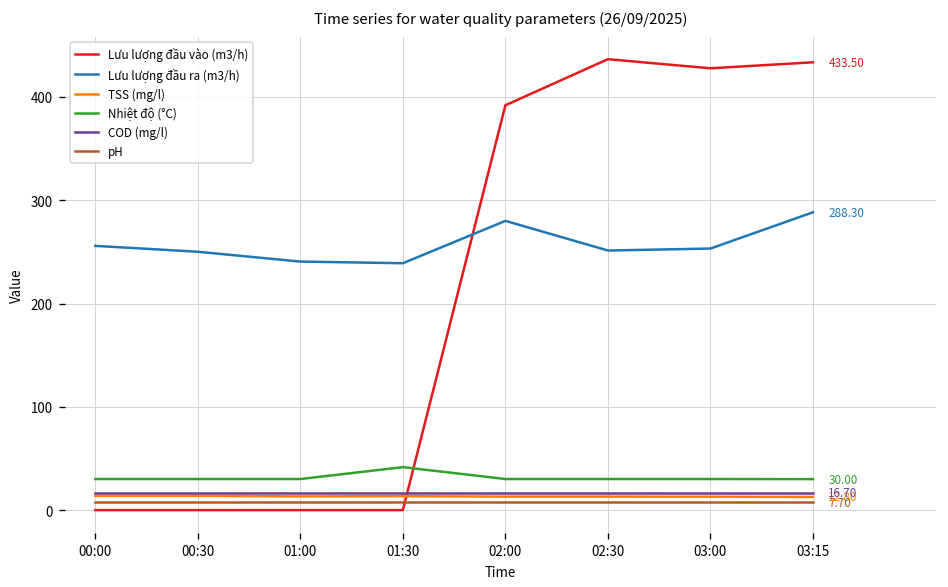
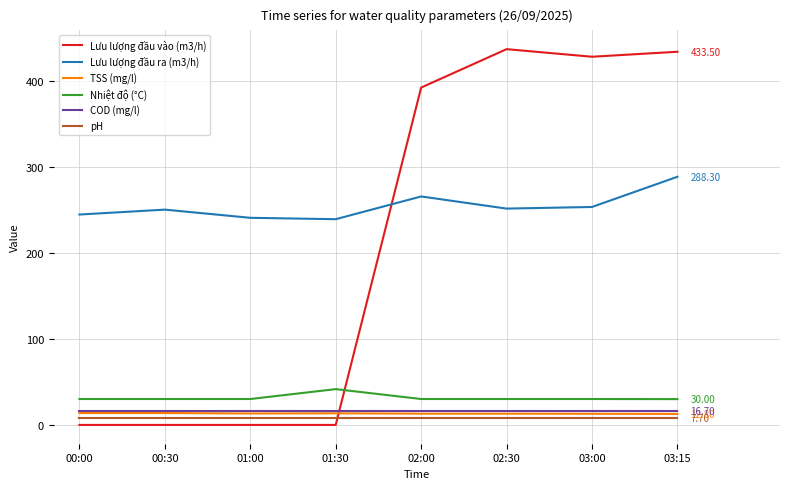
Lưu lượng đầu ra (m3/h), 00:00: 260 -> 240
Lưu lượng đầu ra (m3/h), 02:00: 280 -> 270
